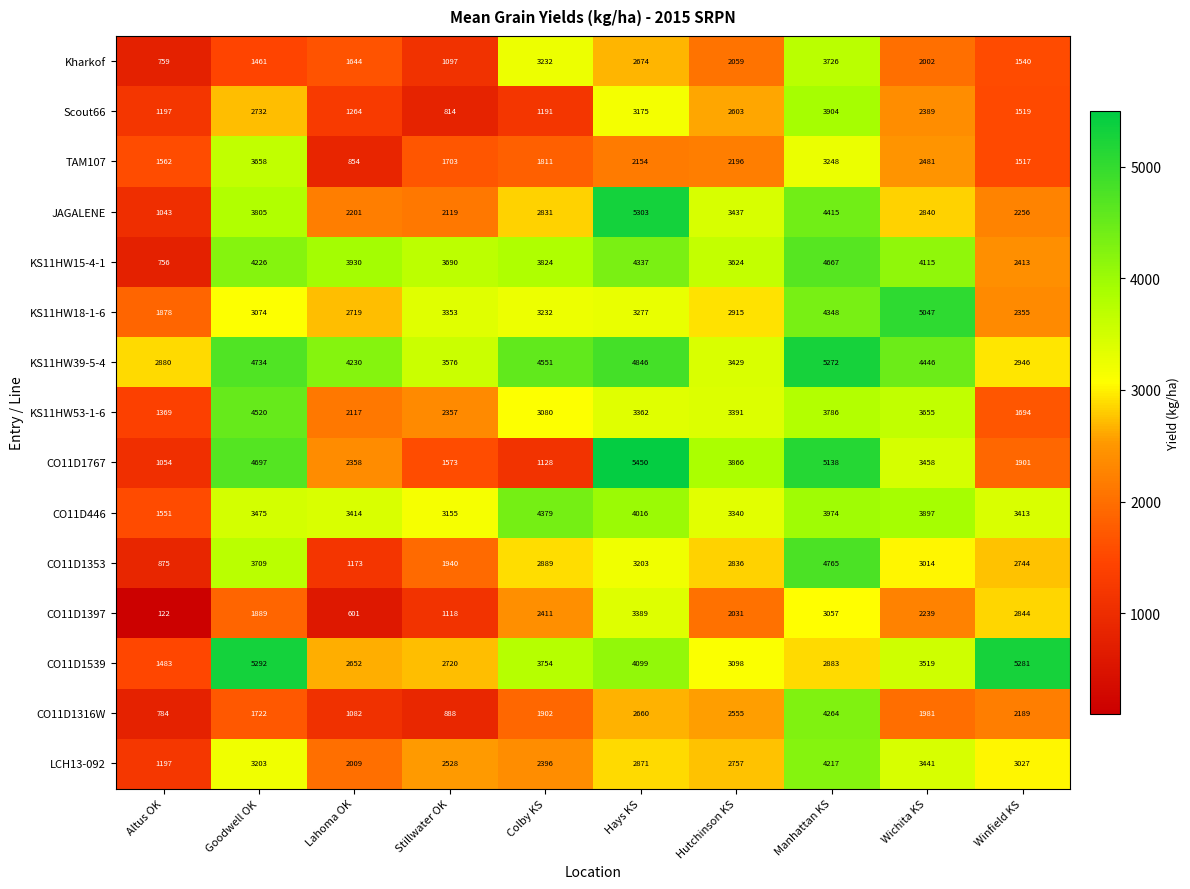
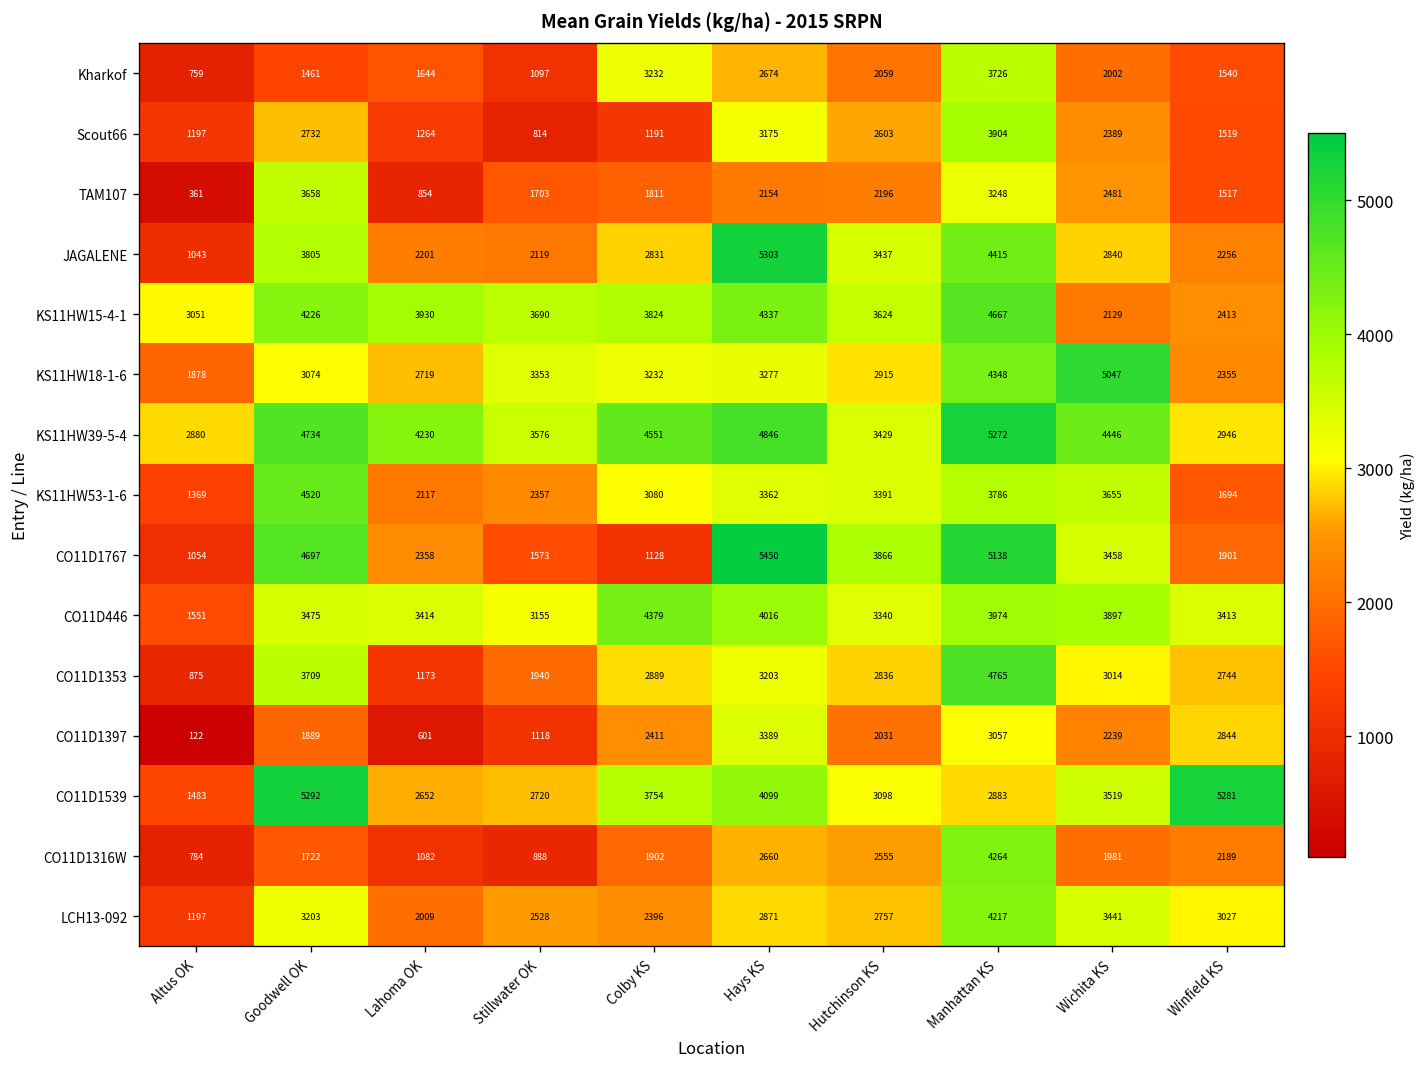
TAM107, Altus OK: 1562 -> 361
KS11HW15-4-1, Altus OK: 756 -> 3051
KS11HW15-4-1, Wichita KS: 4115 -> 2129
